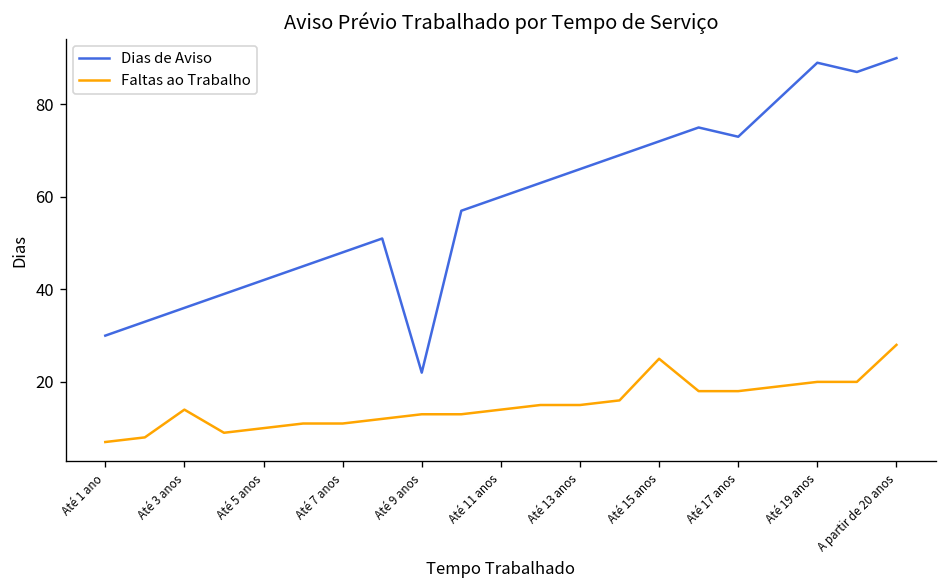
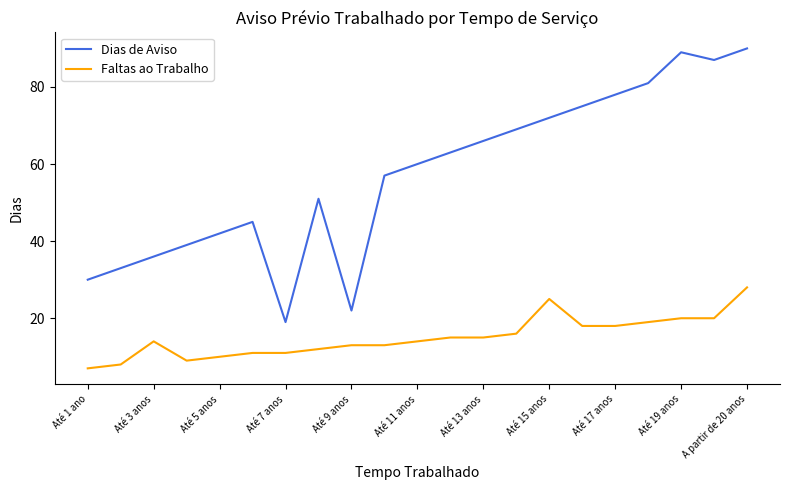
Dias de Aviso, Até 7 anos: 48 -> 19
Dias de Aviso, Até 17 anos: 73 -> 78
